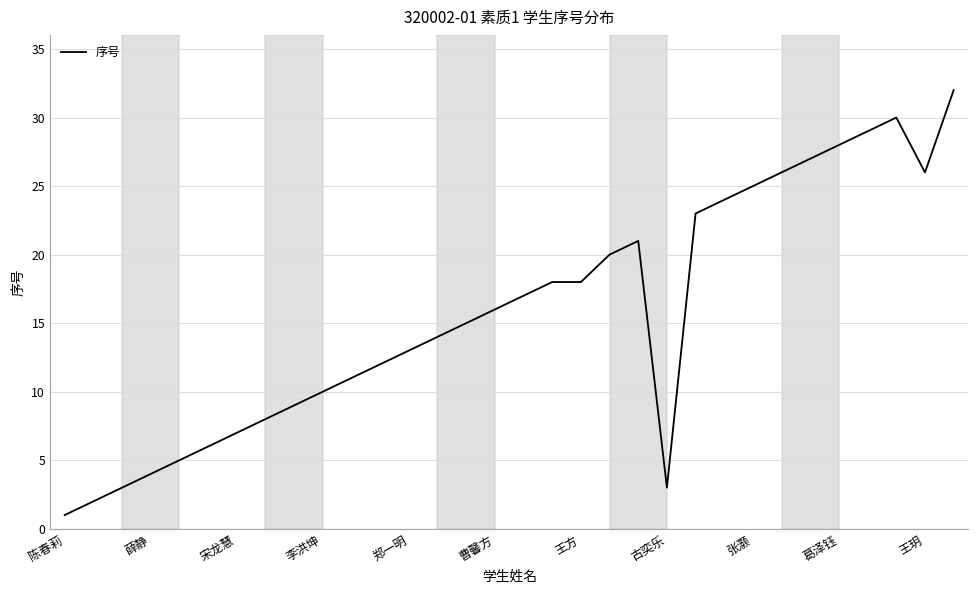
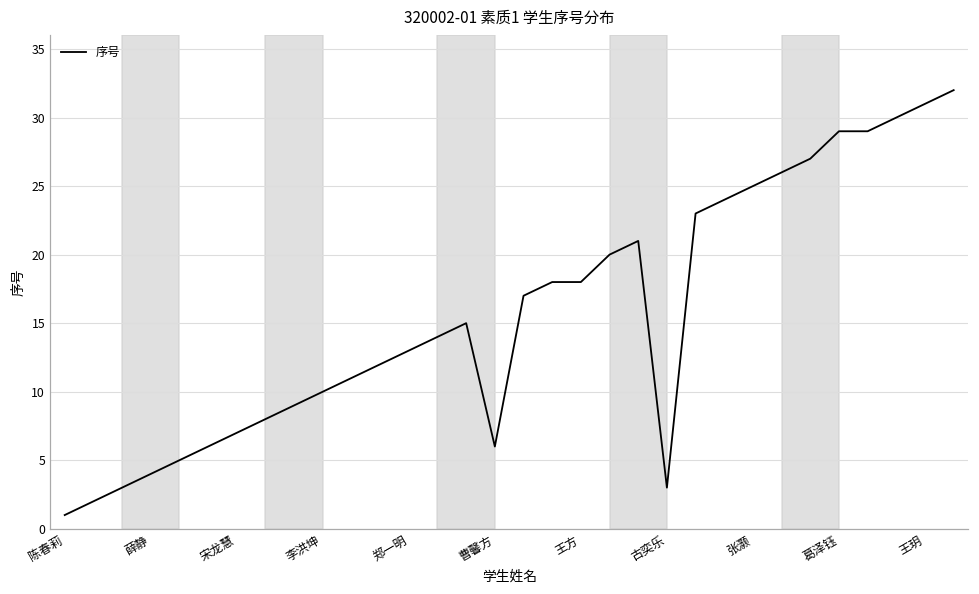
曹馨方: 16 -> 6
葛泽钰: 28 -> 29
王玥: 26 -> 31
